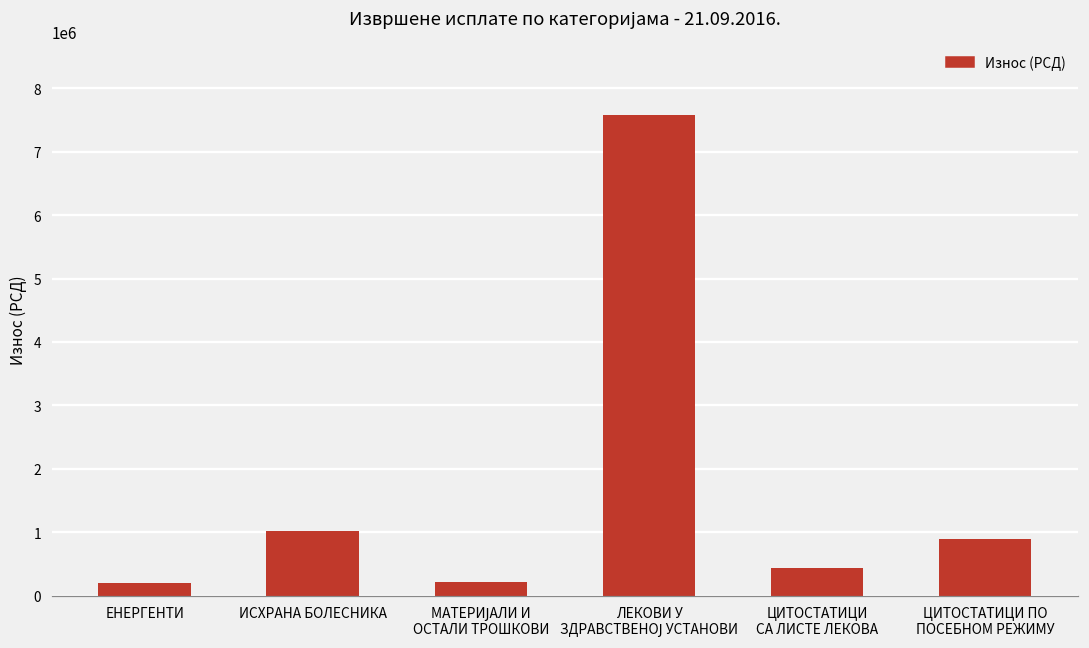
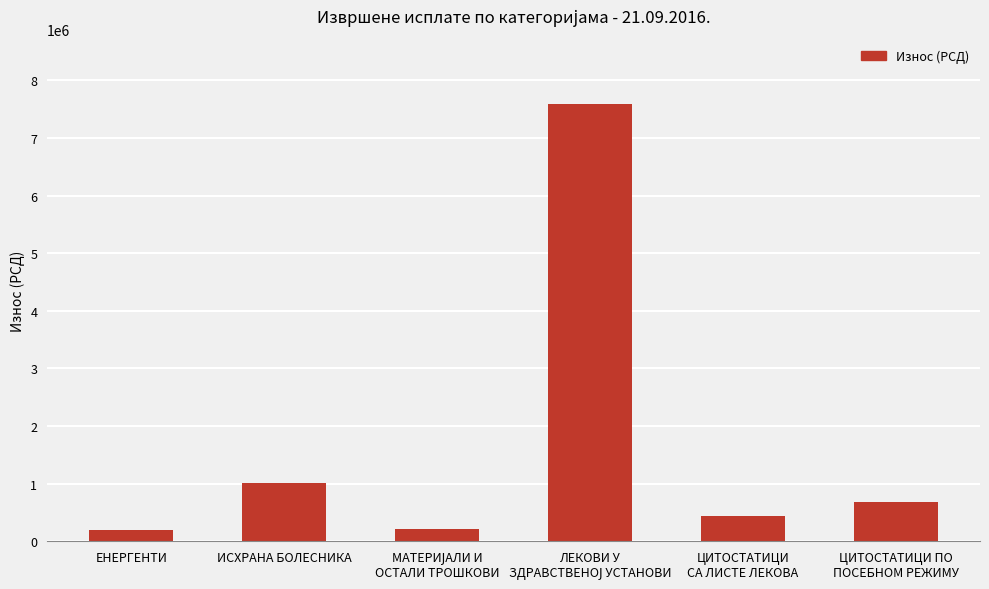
ЦИТОСТАТИЦИ ПО ПОСЕБНОМ РЕЖИМУ: 900000 -> 700000
